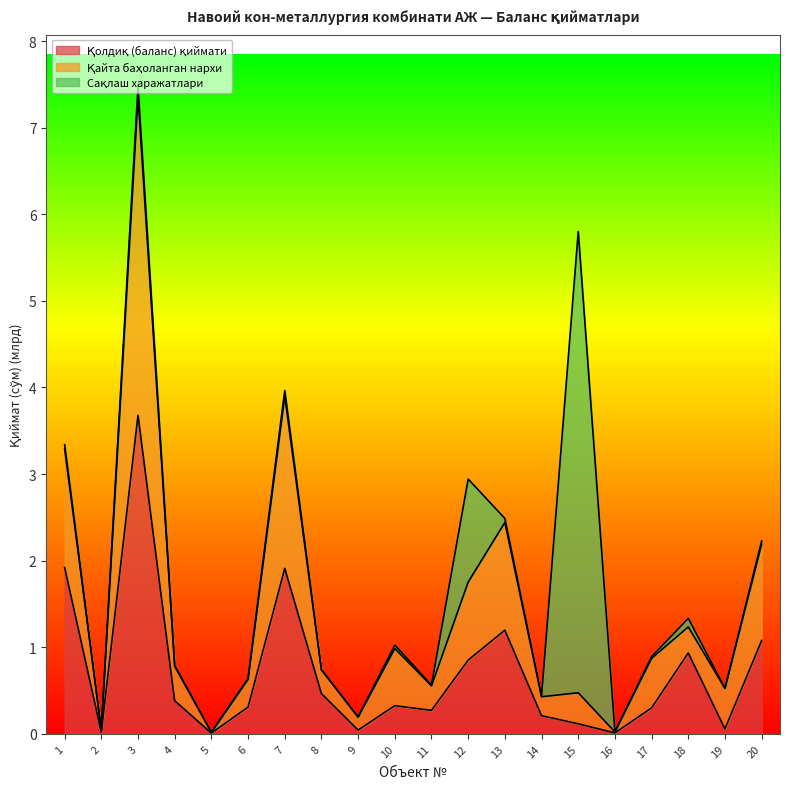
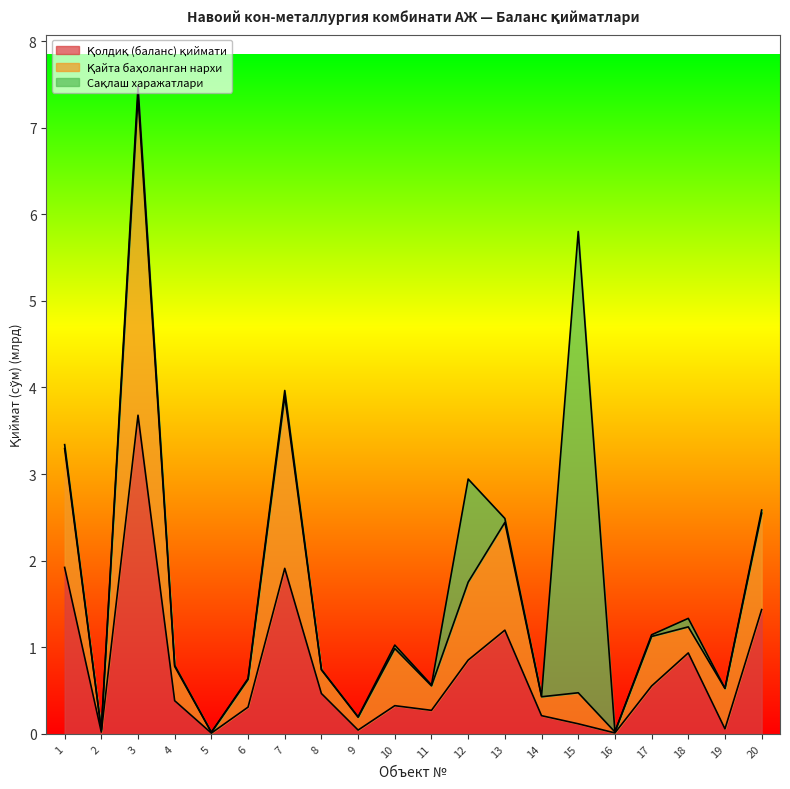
Қолдиқ (баланс) қиймати, 17: 0.3 -> 0.6
Қолдиқ (баланс) қиймати, 20: 1.1 -> 1.4
